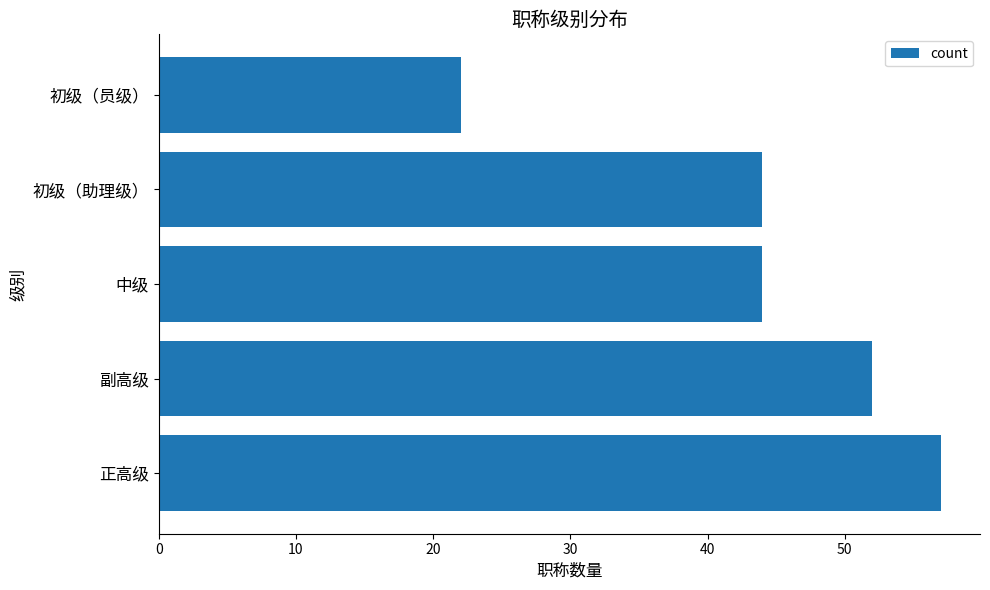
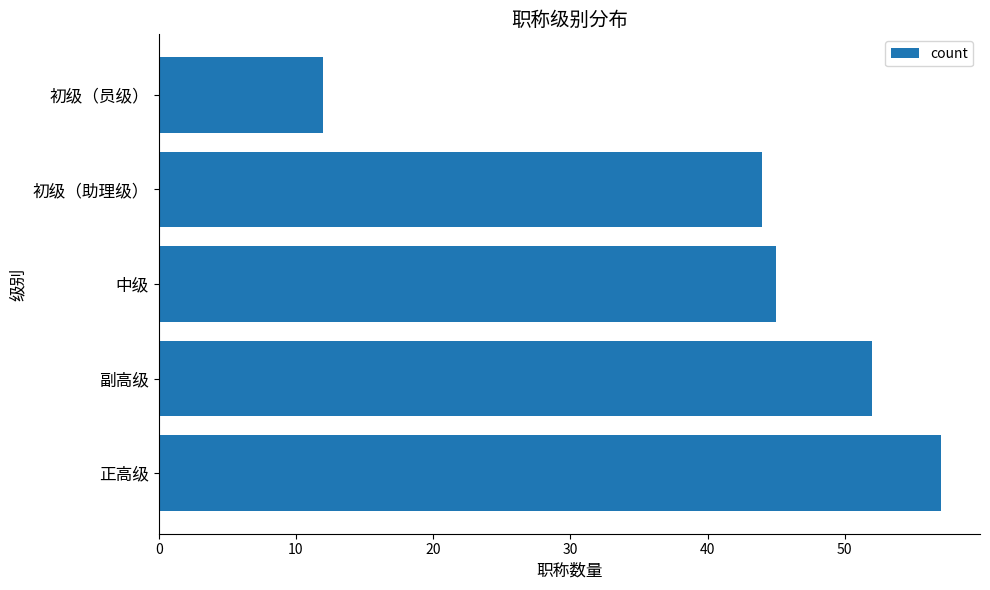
初级（员级）: 22 -> 12
中级: 44 -> 45
